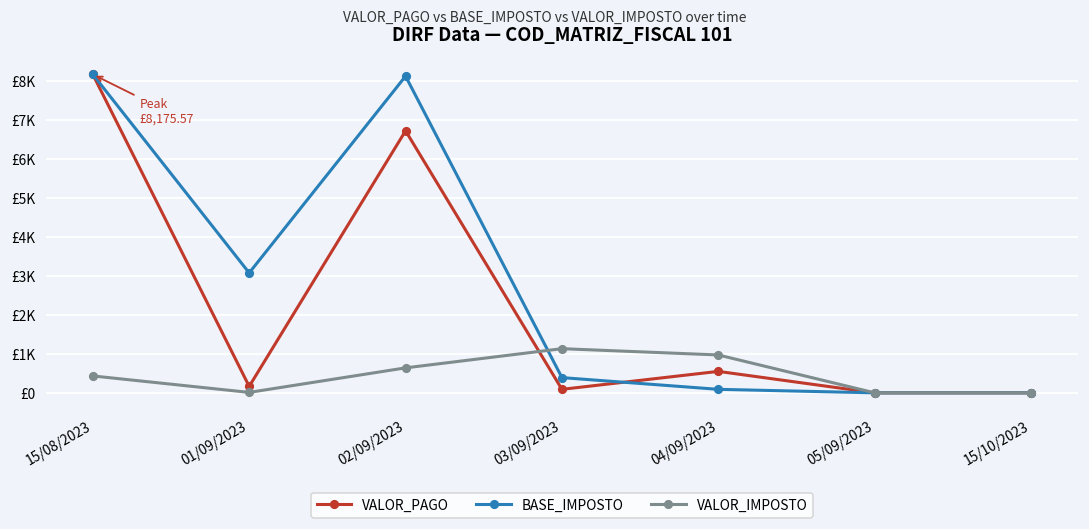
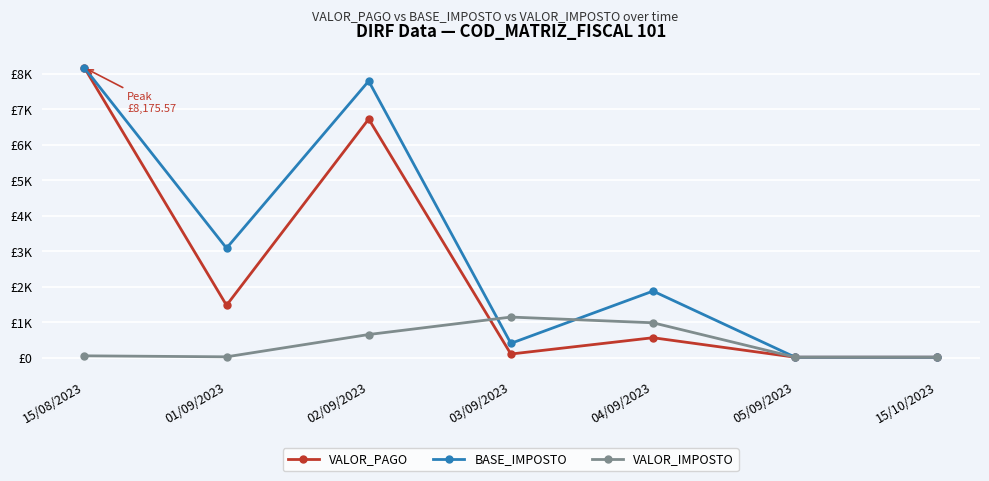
VALOR_IMPOSTO, 15/08/2023: £400 -> £0
VALOR_PAGO, 01/09/2023: £200 -> £1500
BASE_IMPOSTO, 02/09/2023: £8100 -> £7800
BASE_IMPOSTO, 04/09/2023: £100 -> £1900
